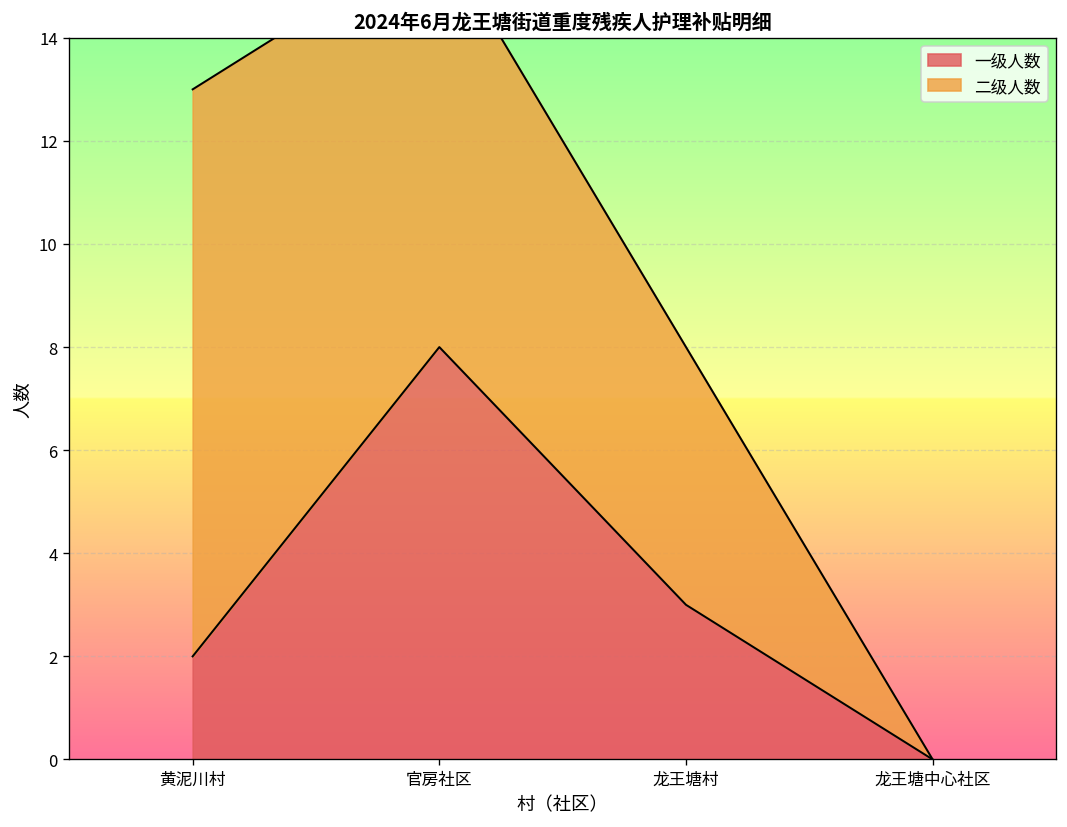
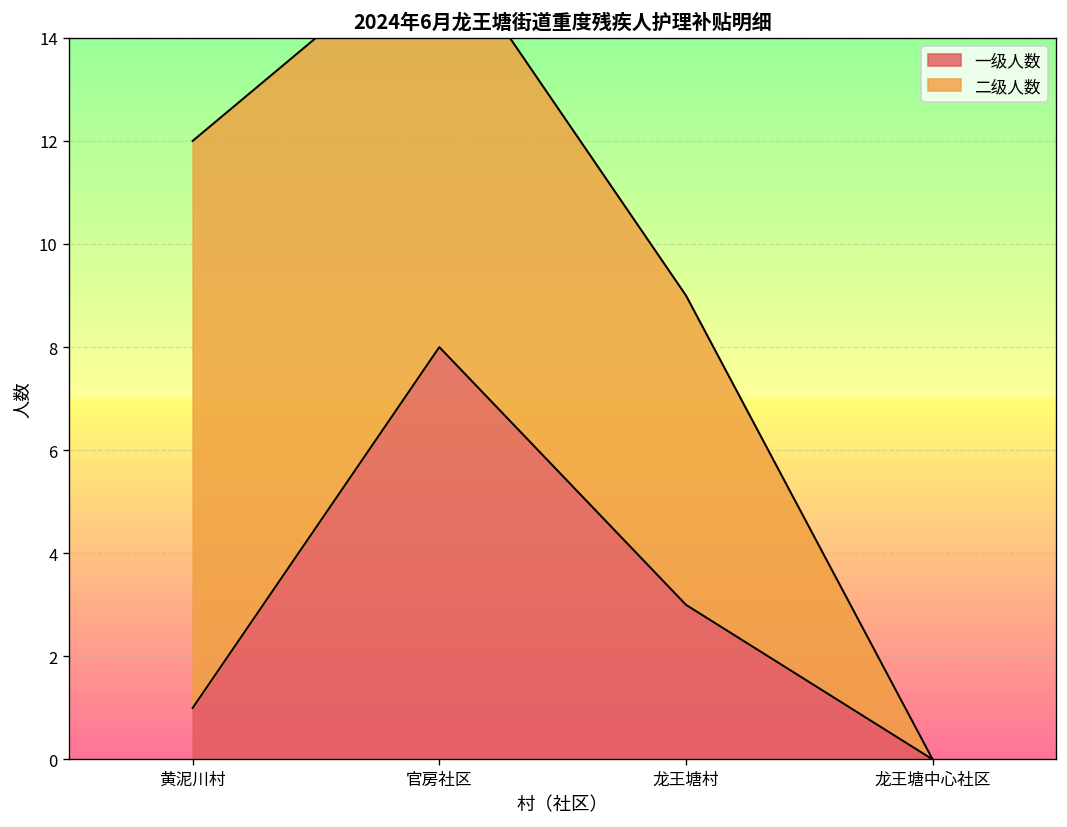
一级人数, 黄泥川村: 2 -> 1
二级人数, 龙王塘村: 5 -> 6
